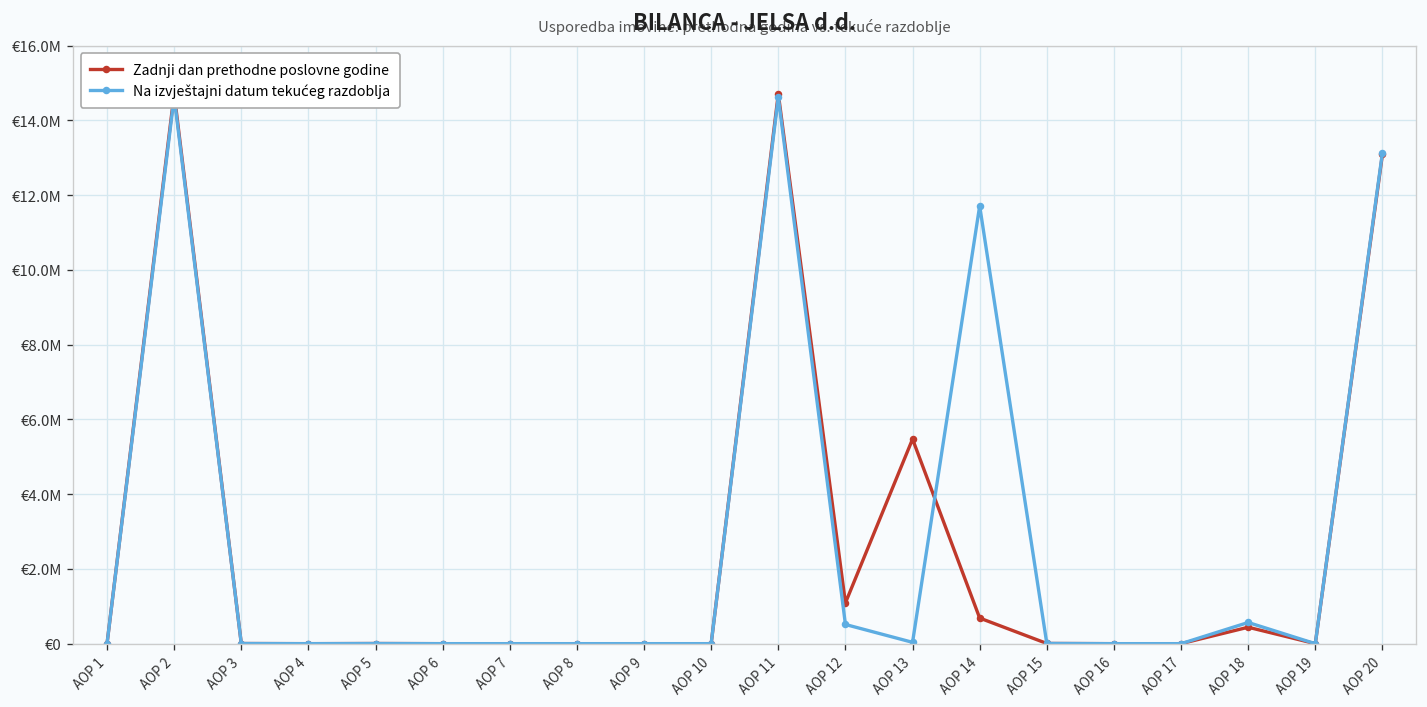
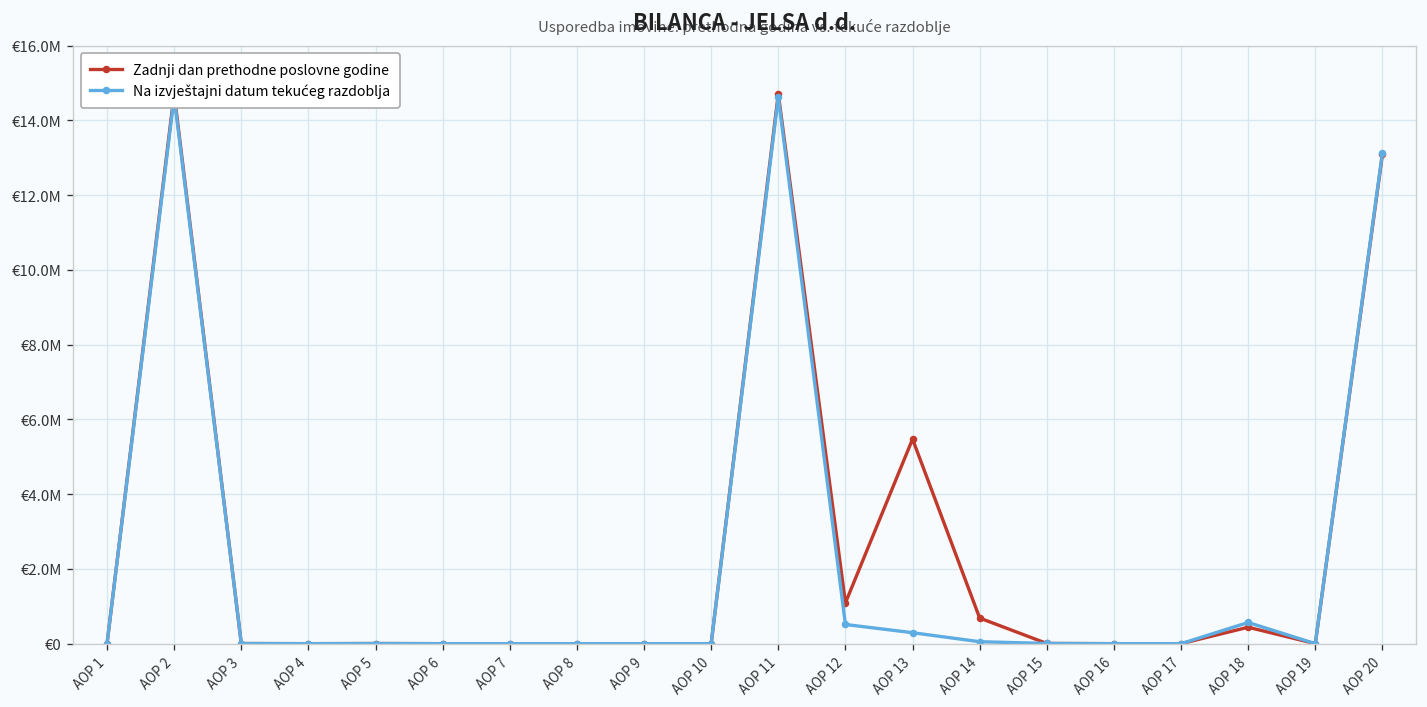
Na izvještajni datum tekućeg razdoblja, AOP 13: €0 -> €300000
Na izvještajni datum tekućeg razdoblja, AOP 14: €11700000 -> €100000
